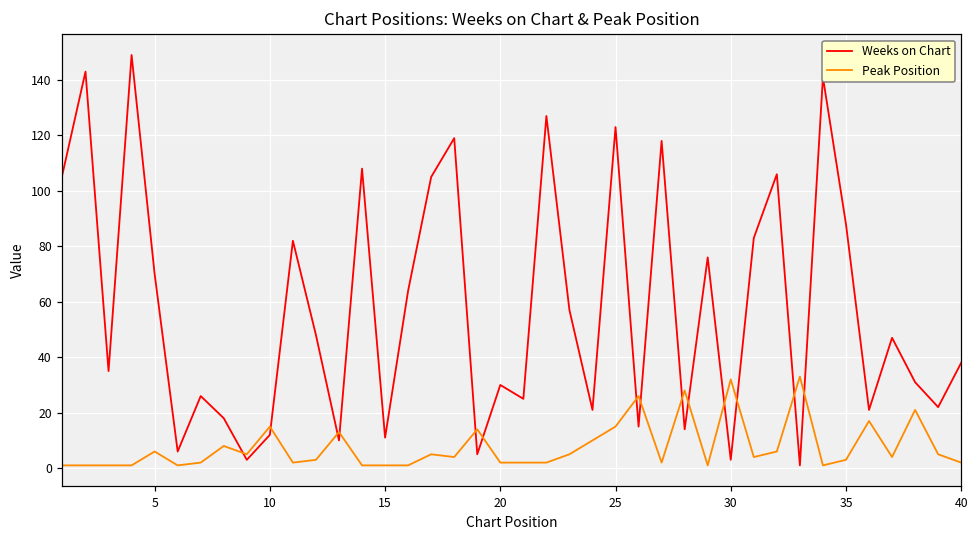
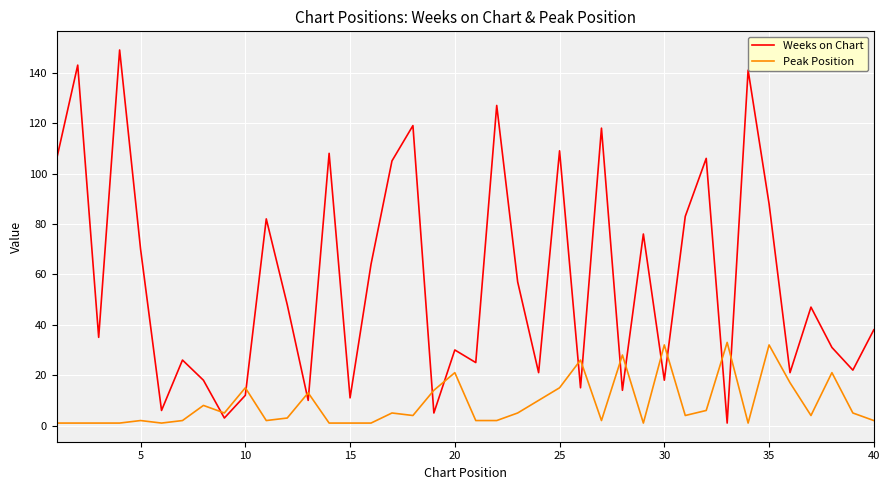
Peak Position, 5: 6 -> 2
Peak Position, 20: 2 -> 21
Weeks on Chart, 25: 123 -> 109
Weeks on Chart, 30: 3 -> 18
Peak Position, 35: 3 -> 32
